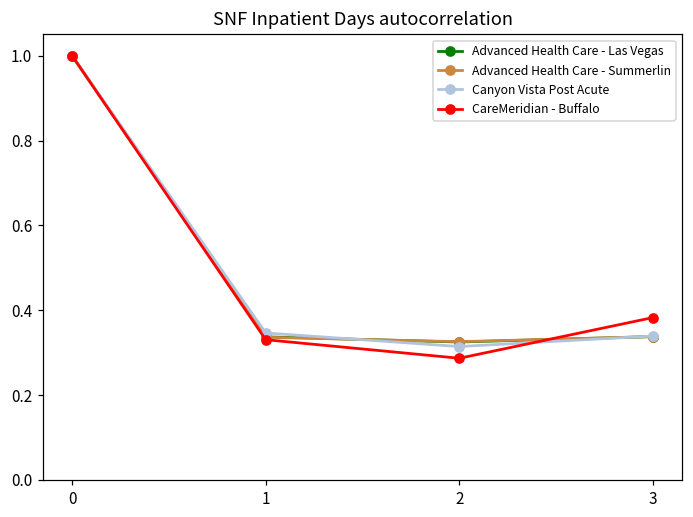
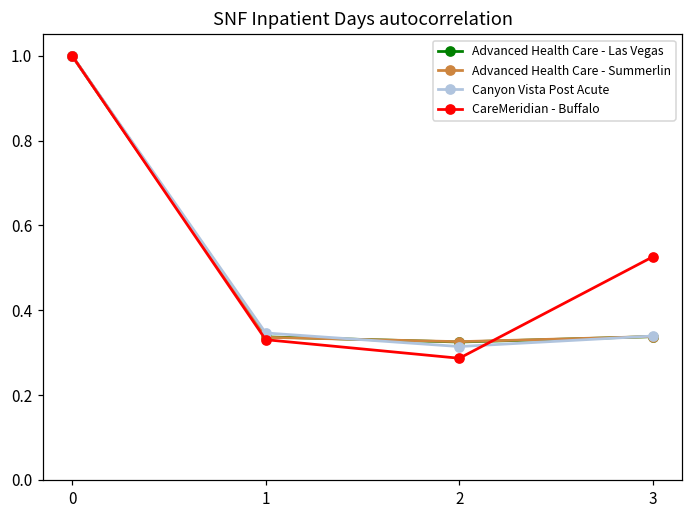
CareMeridian - Buffalo, 3: 0.38 -> 0.53
